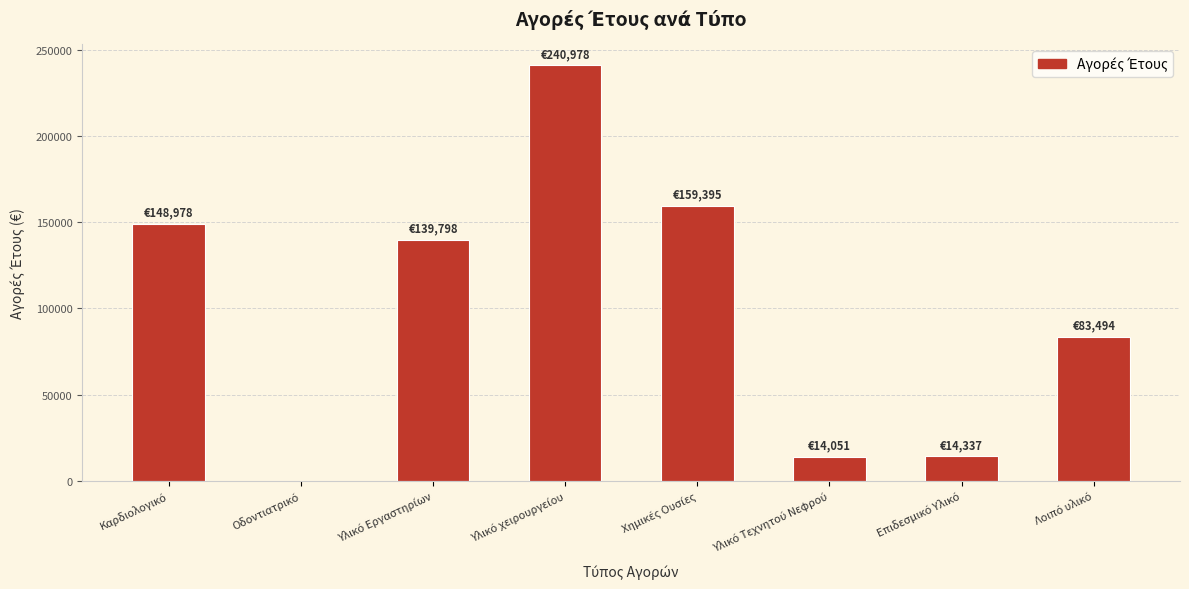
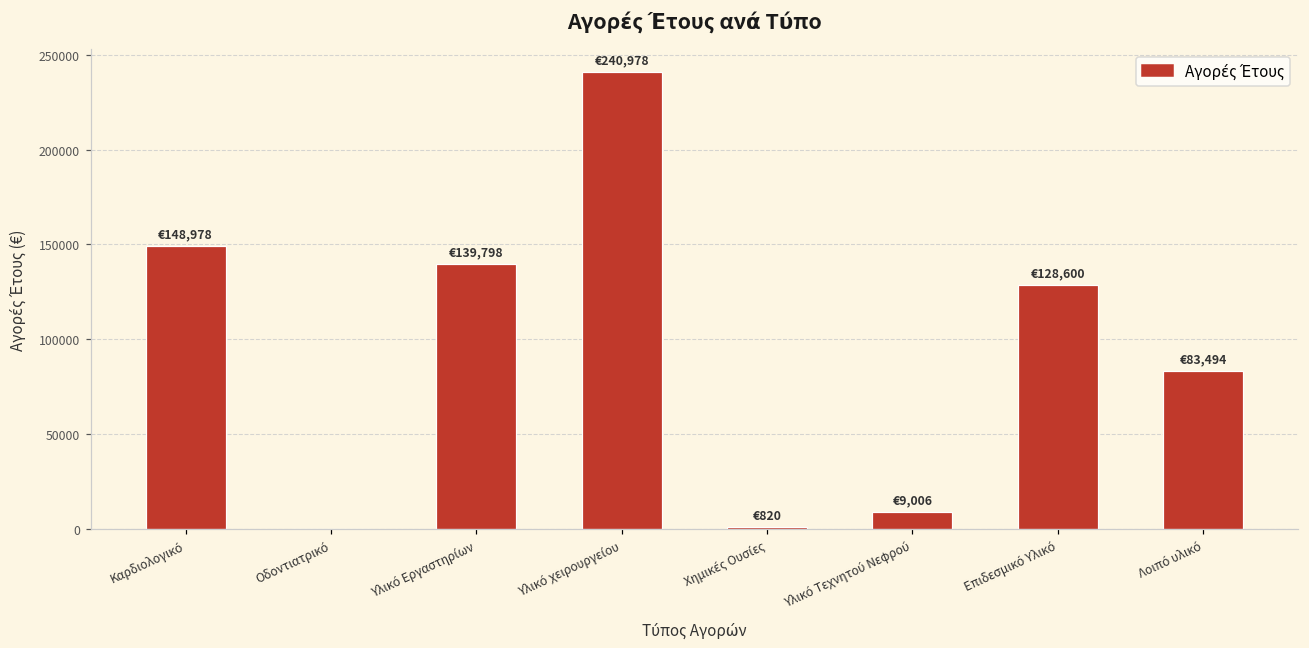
Χημικές Ουσίες: €159,395 -> €820
Υλικό Τεχνητού Νεφρού: €14,051 -> €9,006
Επιδεσμικό Υλικό: €14,337 -> €128,600
